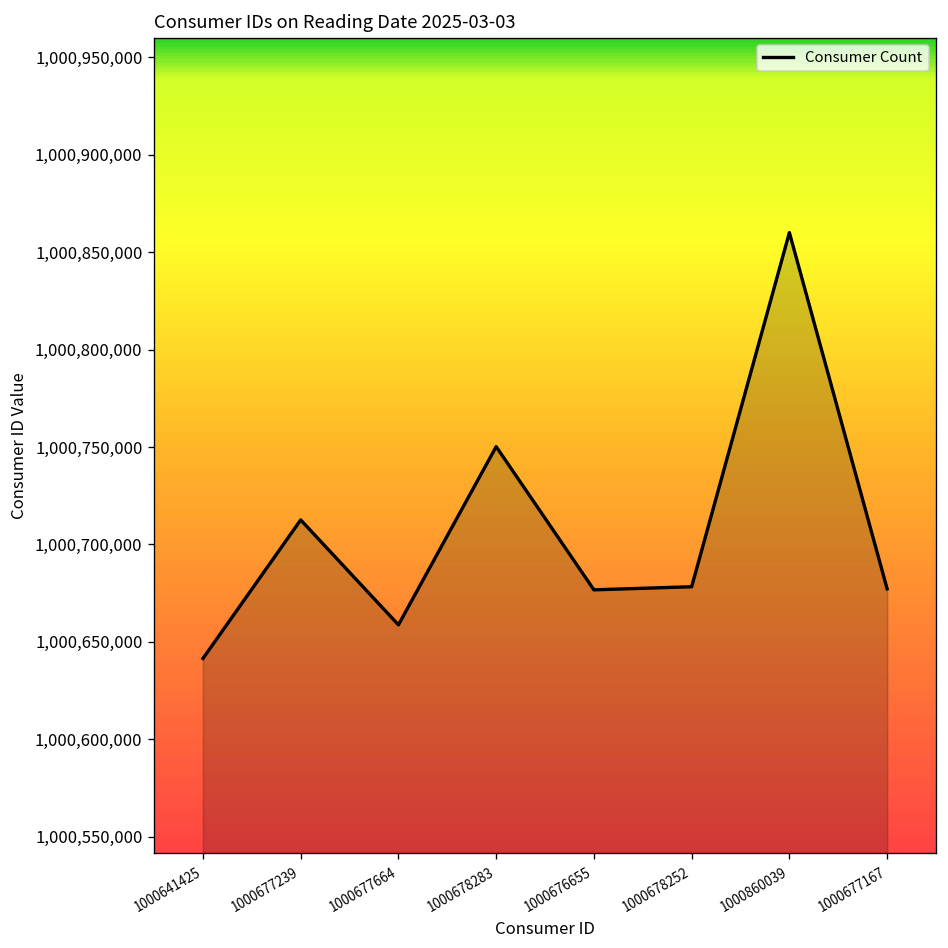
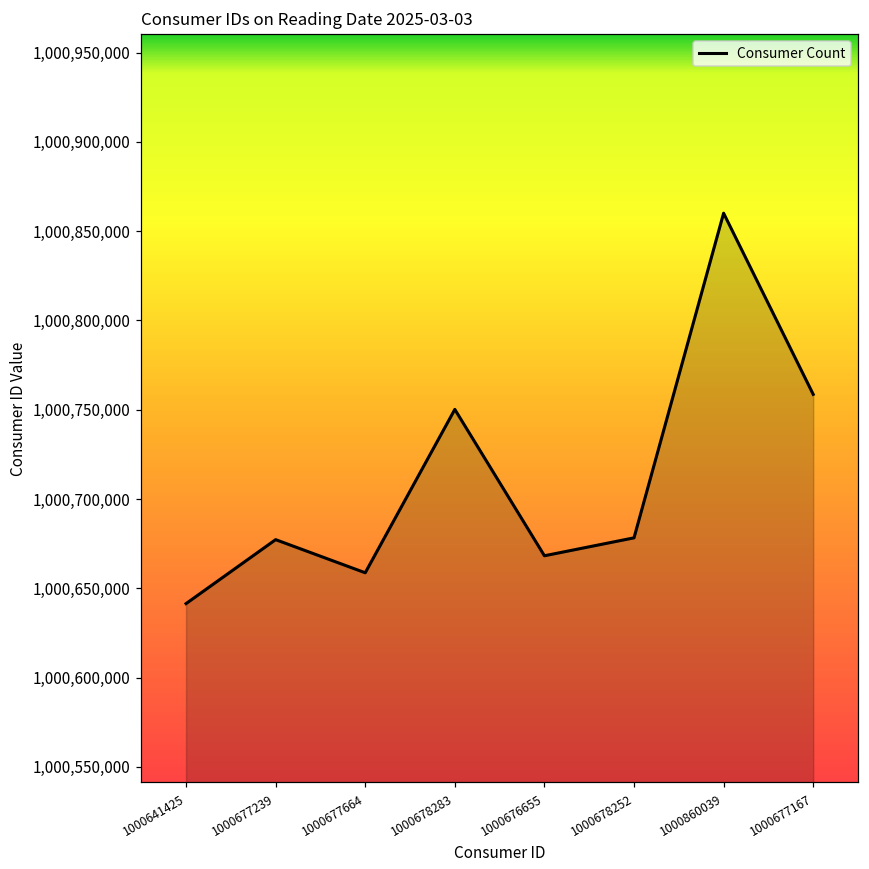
1000677239: 1,000,713,000 -> 1,000,677,000
1000676655: 1,000,677,000 -> 1,000,668,000
1000677167: 1,000,677,000 -> 1,000,759,000
